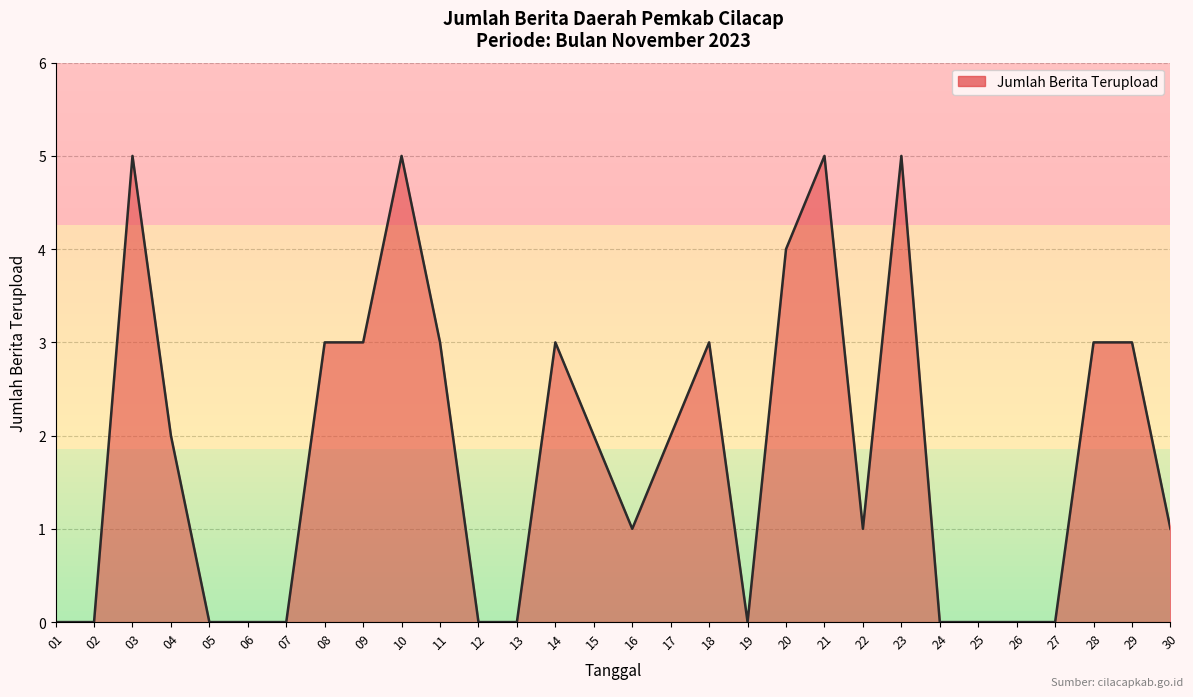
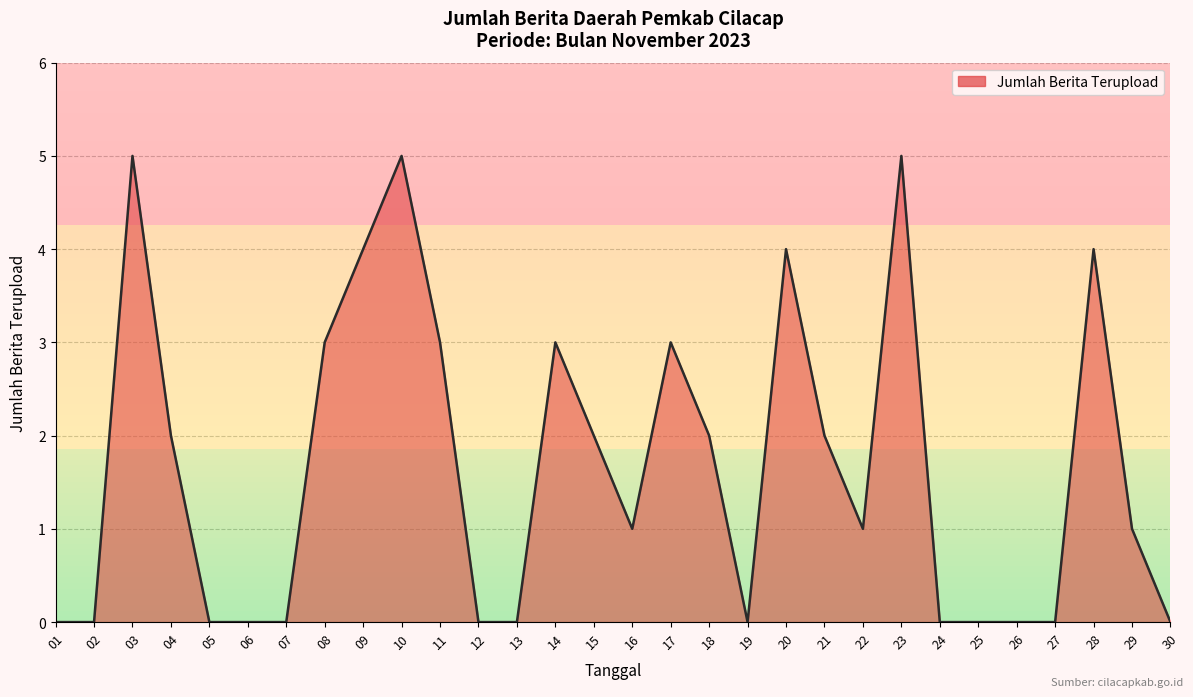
09: 3 -> 4
17: 2 -> 3
18: 3 -> 2
21: 5 -> 2
28: 3 -> 4
29: 3 -> 1
30: 1 -> 0
